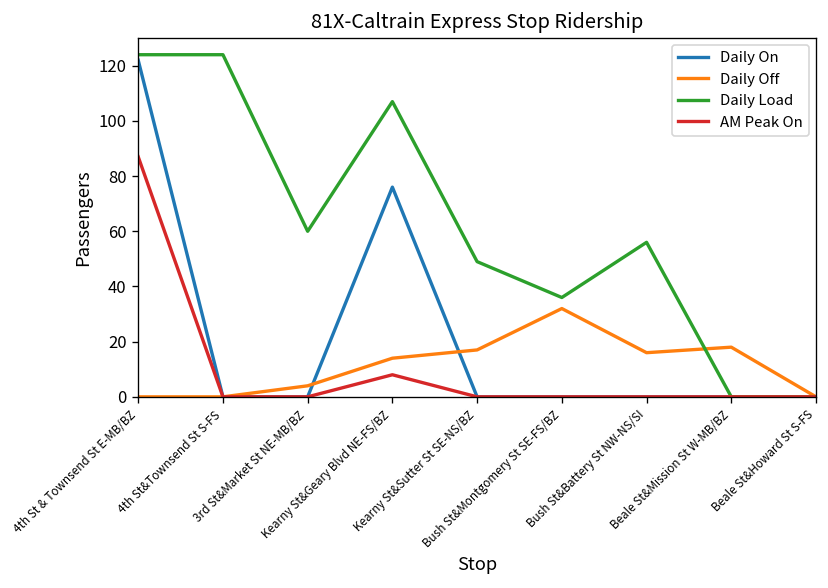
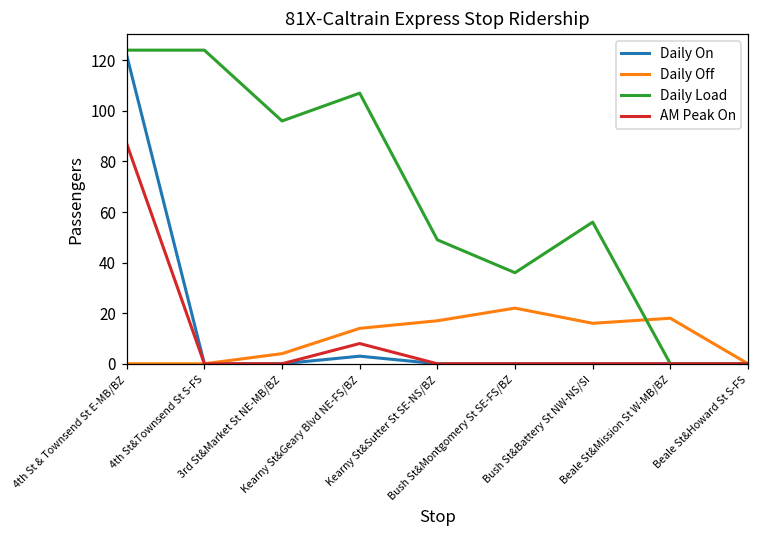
Daily Load, 3rd St&Market St NE-MB/BZ: 60 -> 96
Daily On, Kearny St&Geary Blvd NE-FS/BZ: 76 -> 3
Daily Off, Bush St&Montgomery St SE-FS/BZ: 32 -> 22
